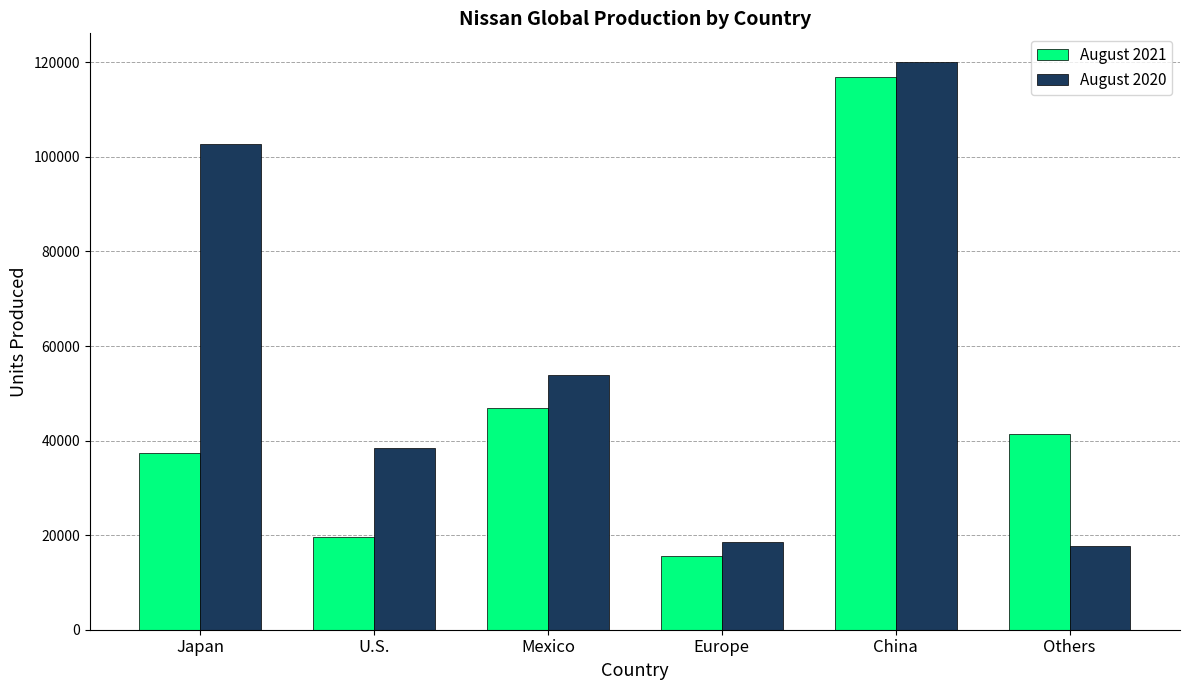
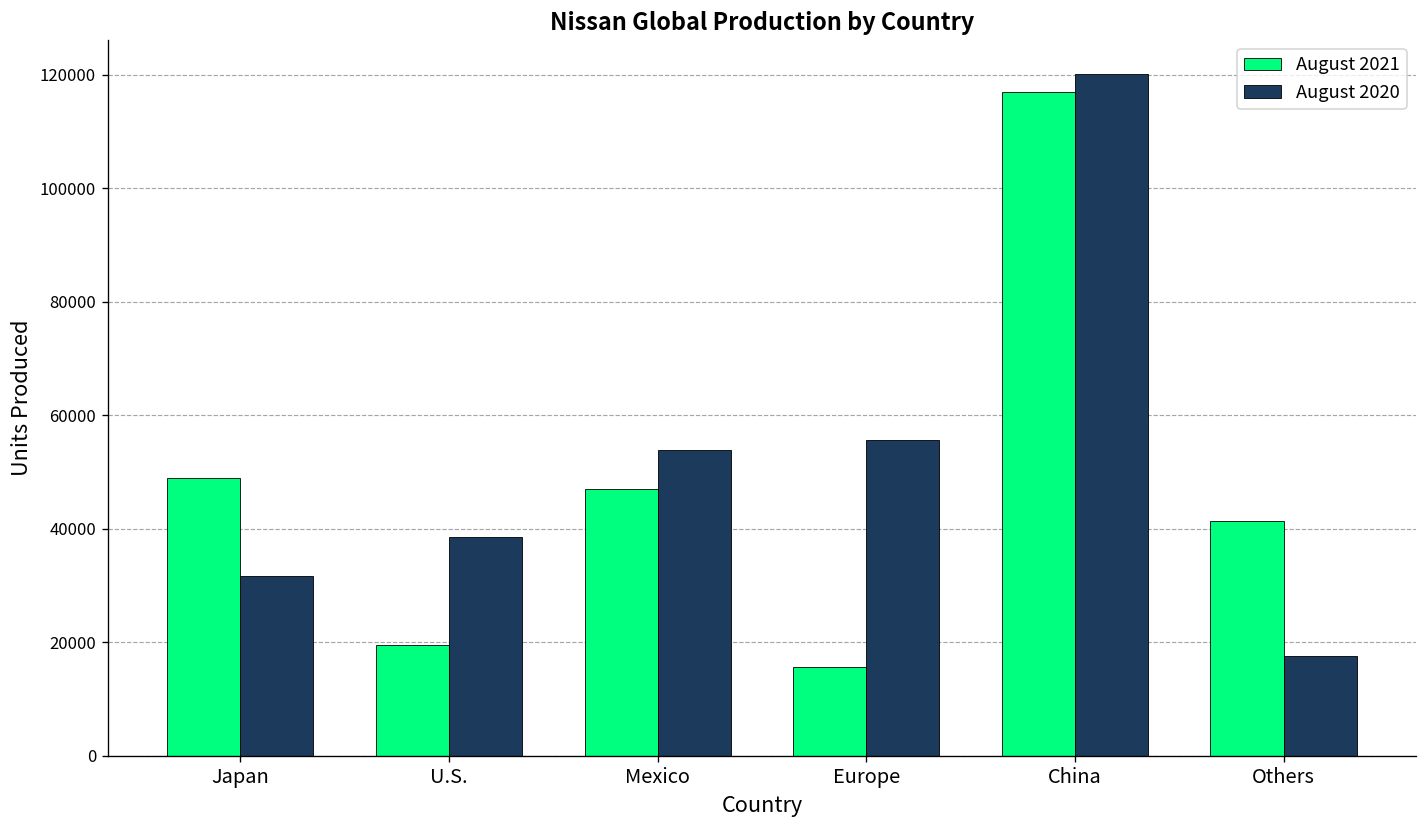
August 2021, Japan: 37000 -> 49000
August 2020, Japan: 103000 -> 32000
August 2020, Europe: 19000 -> 56000
